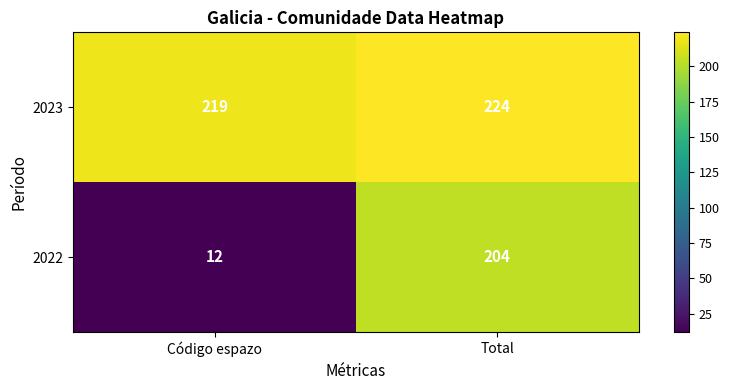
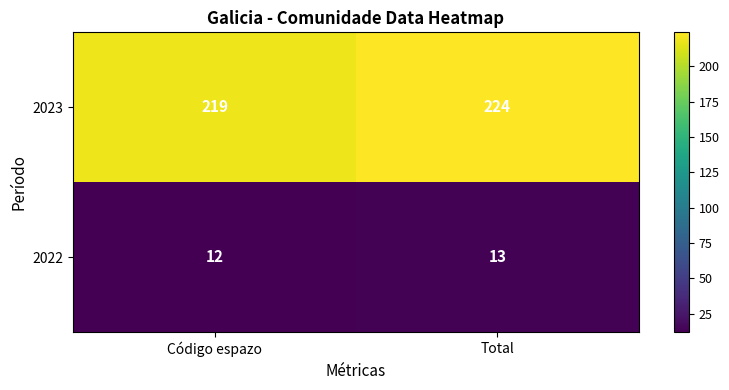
2022, Total: 204 -> 13
